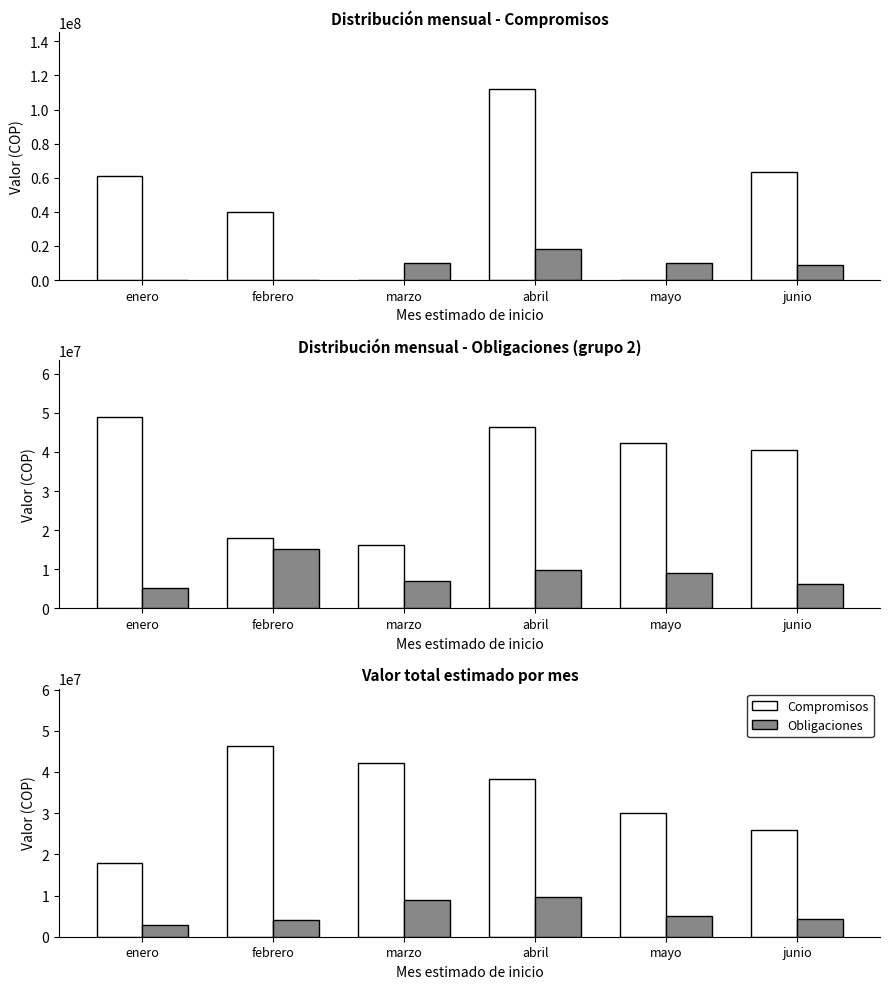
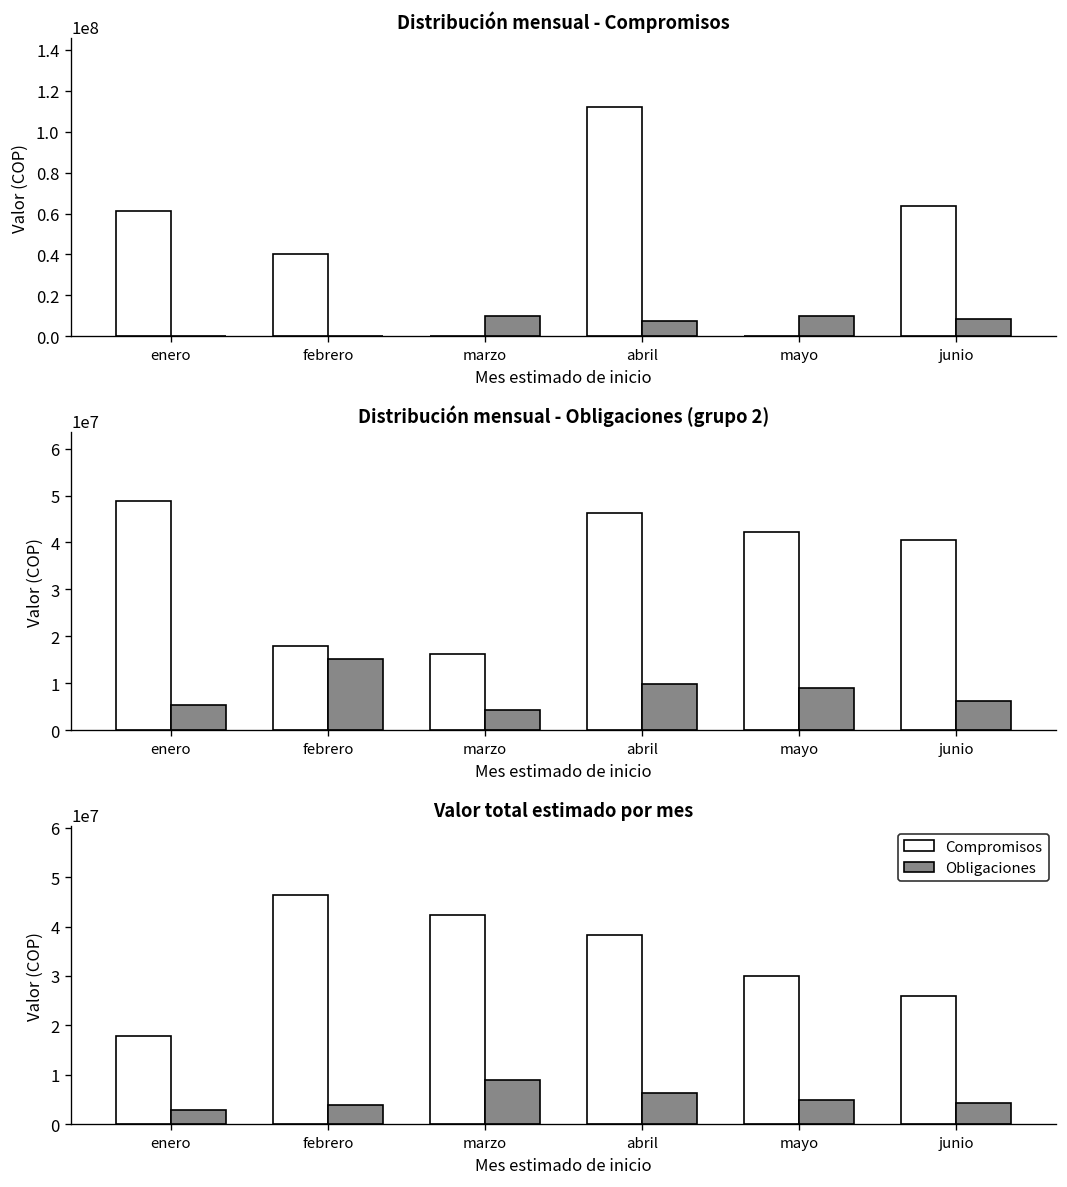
Distribución mensual - Compromisos, Obligaciones, abril: 18000000 -> 8000000
Distribución mensual - Obligaciones (grupo 2), Obligaciones, marzo: 7000000 -> 4000000
Valor total estimado por mes, Obligaciones, abril: 10000000 -> 6000000
